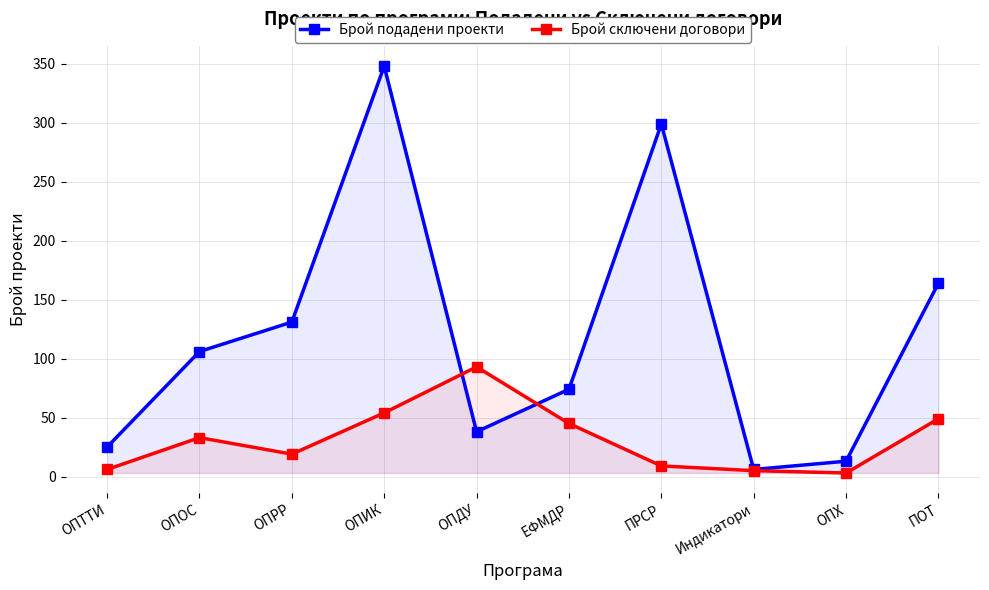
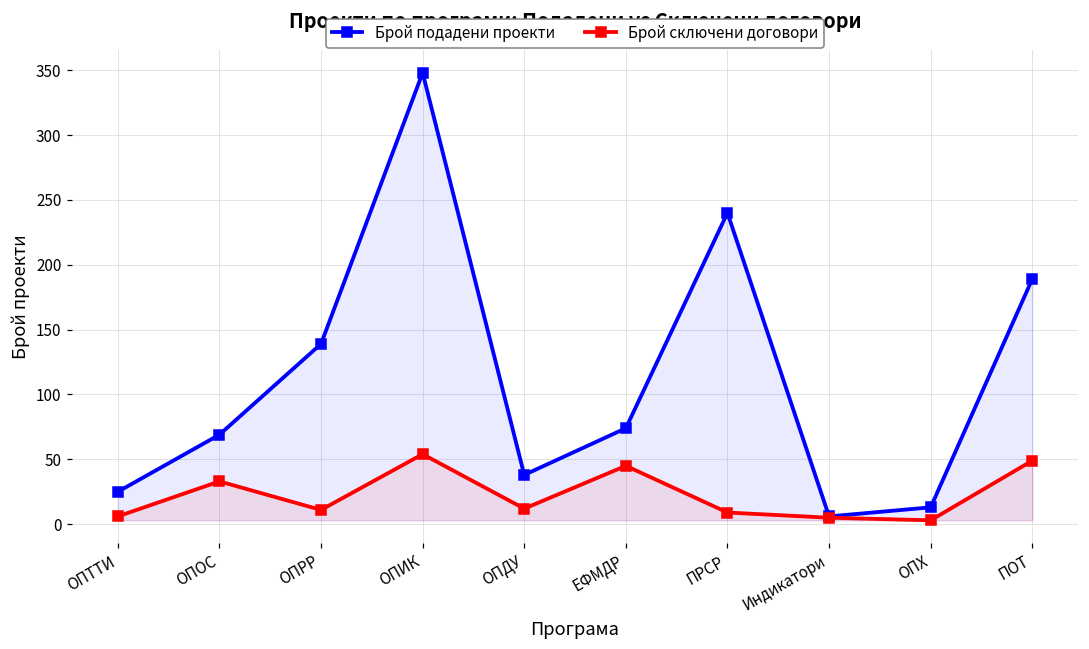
Брой подадени проекти, ОПОС: 106 -> 69
Брой подадени проекти, ОПРР: 131 -> 139
Брой сключени договори, ОПРР: 19 -> 11
Брой сключени договори, ОПДУ: 93 -> 12
Брой подадени проекти, ПРСР: 299 -> 240
Брой подадени проекти, ПОТ: 164 -> 189
